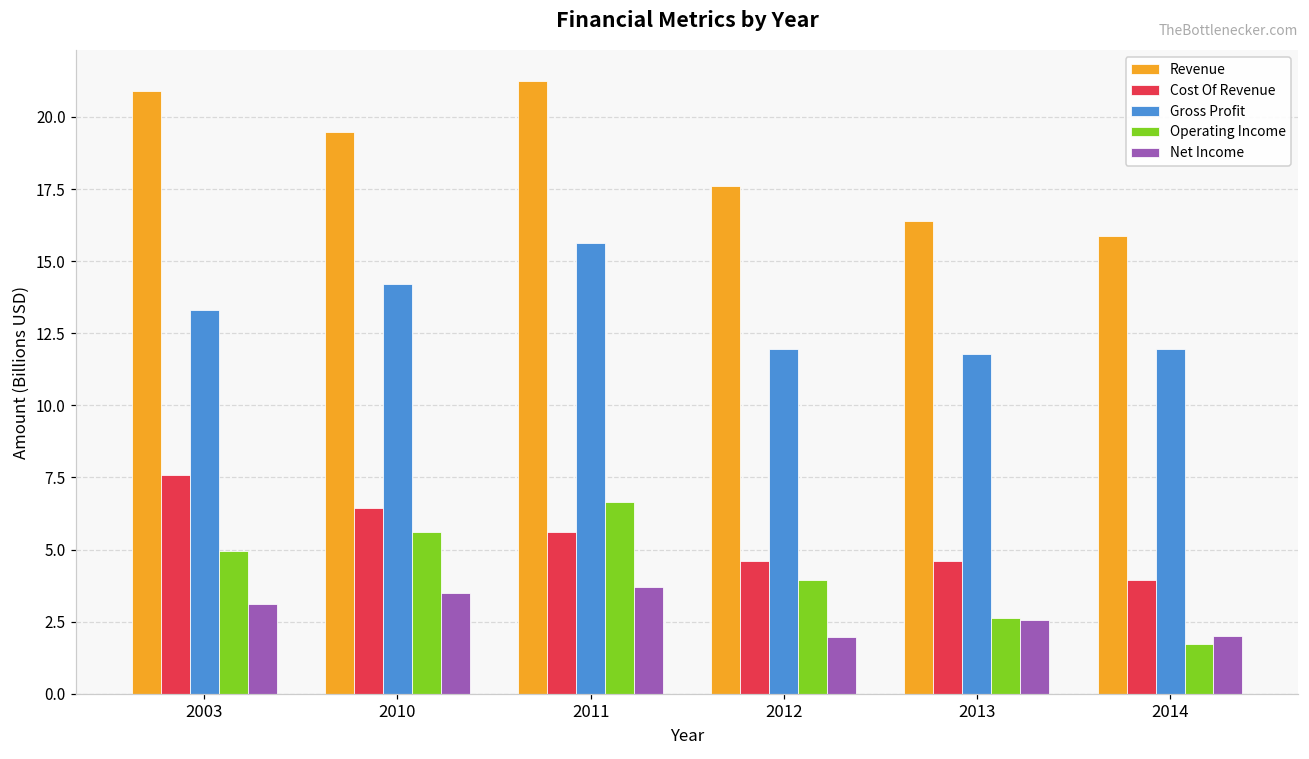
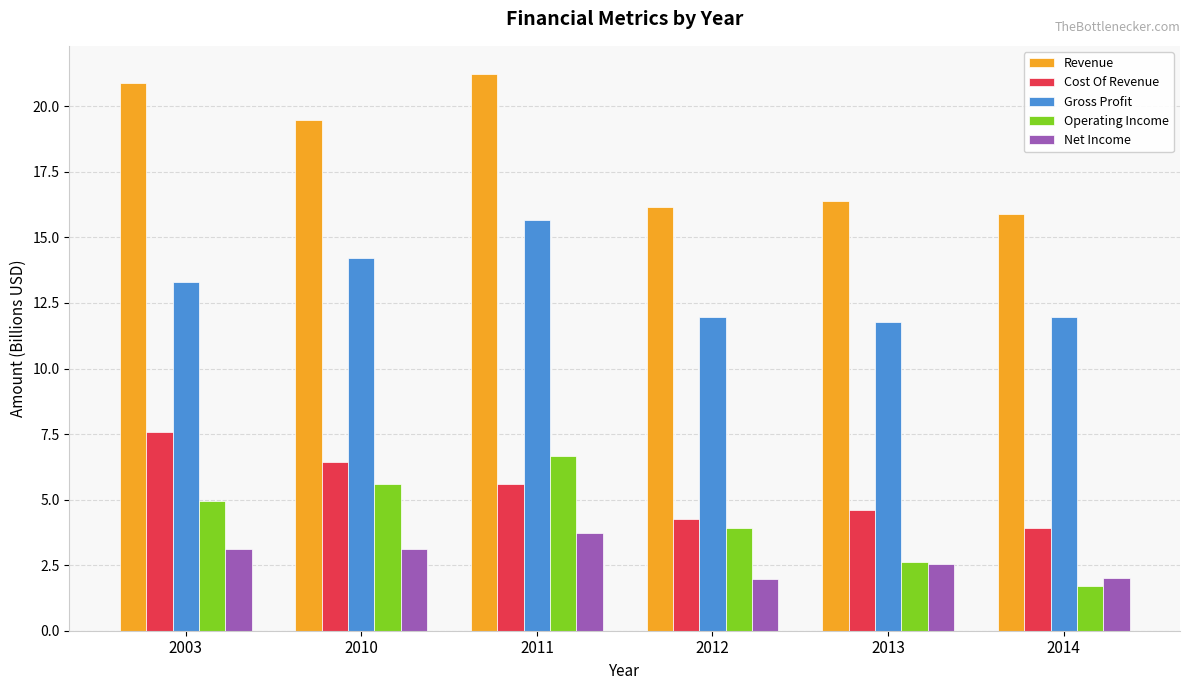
Net Income, 2010: 3.5 -> 3.1
Revenue, 2012: 17.6 -> 16.1
Cost Of Revenue, 2012: 4.6 -> 4.3
